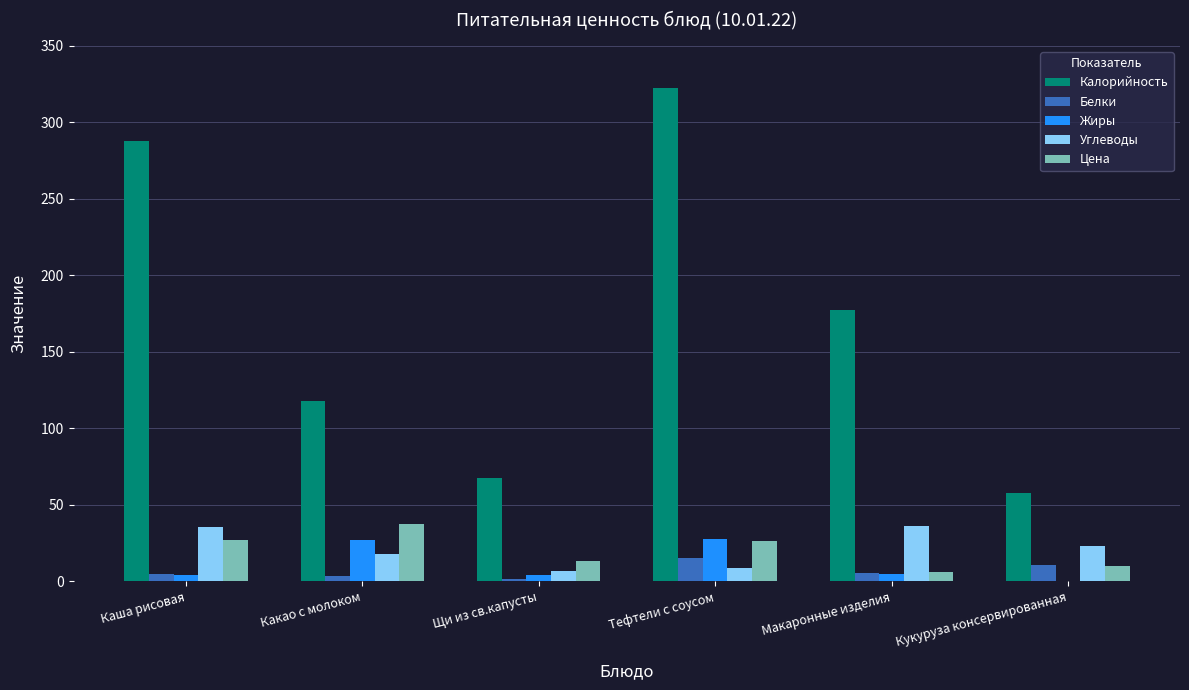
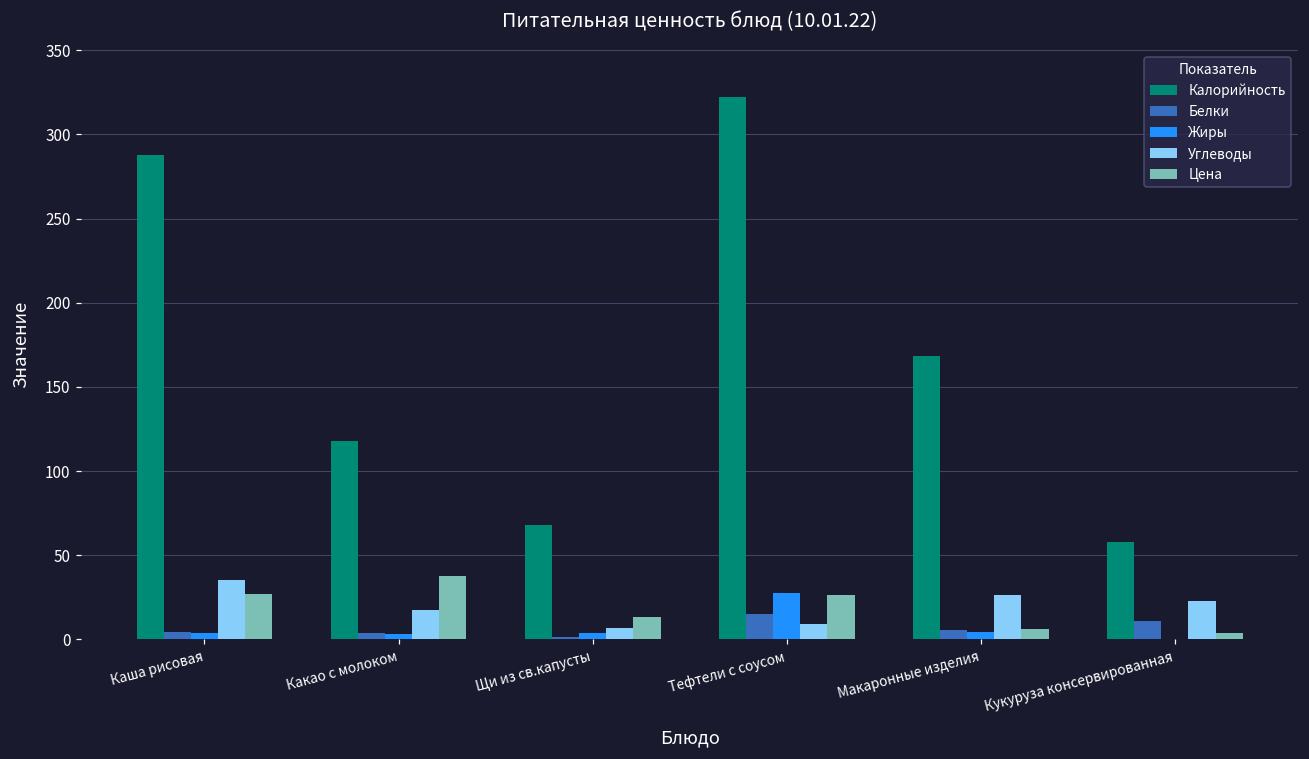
Жиры, Какао с молоком: 27 -> 3
Калорийность, Макаронные изделия: 177 -> 168
Углеводы, Макаронные изделия: 36 -> 26
Цена, Кукуруза консервированная: 10 -> 4
